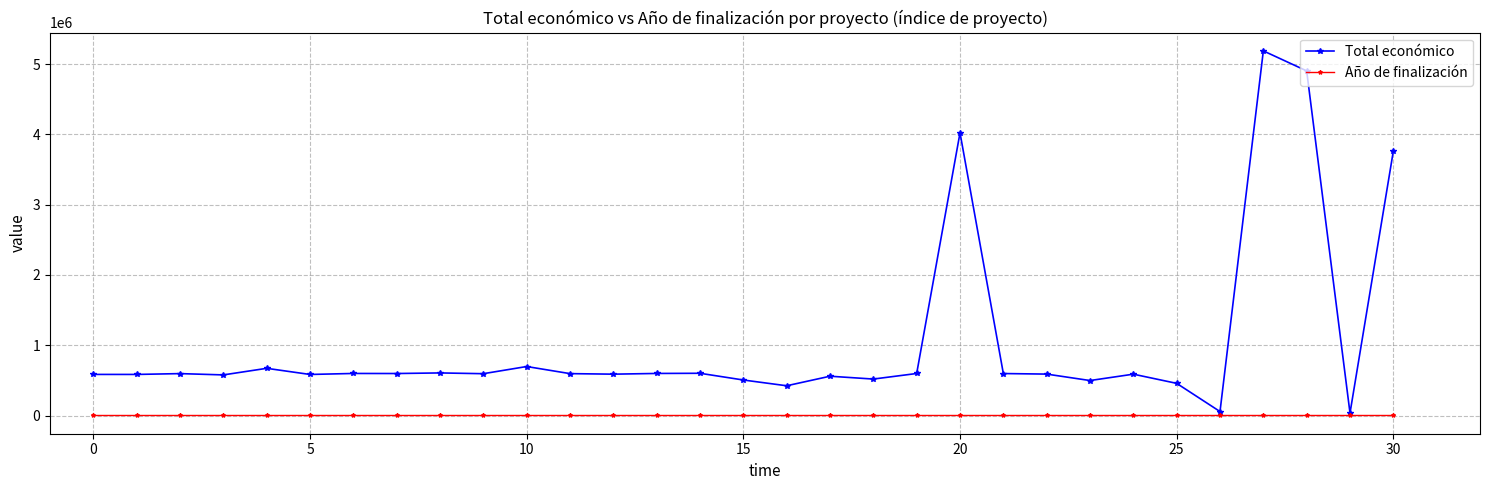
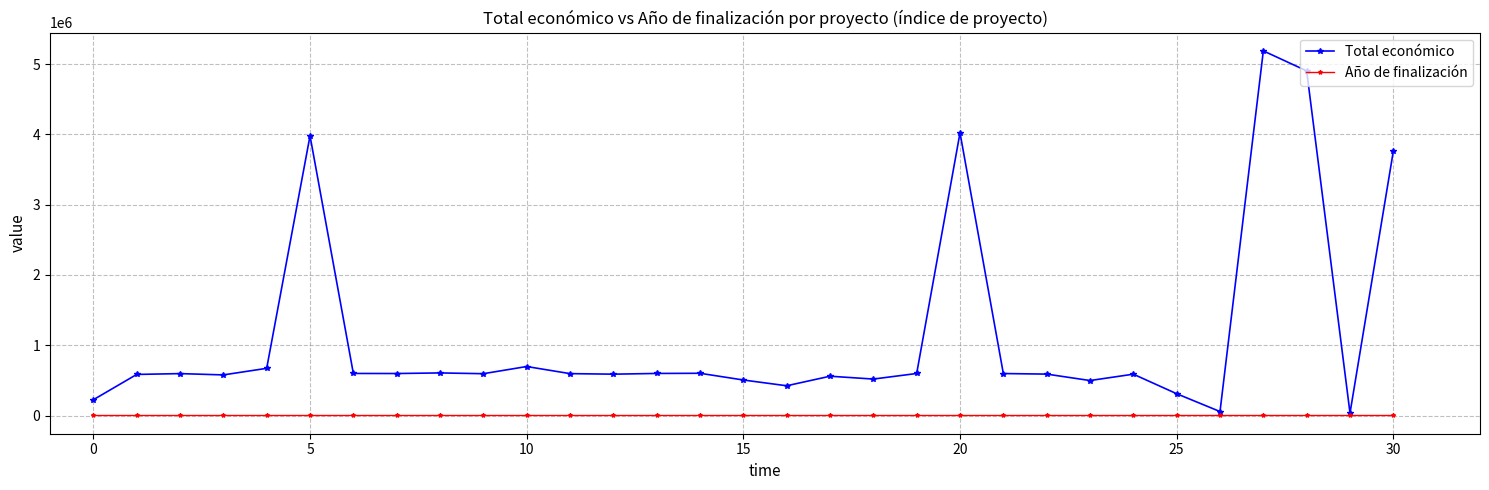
Total económico, 0: 600000 -> 200000
Total económico, 5: 600000 -> 4000000
Total económico, 25: 500000 -> 300000
